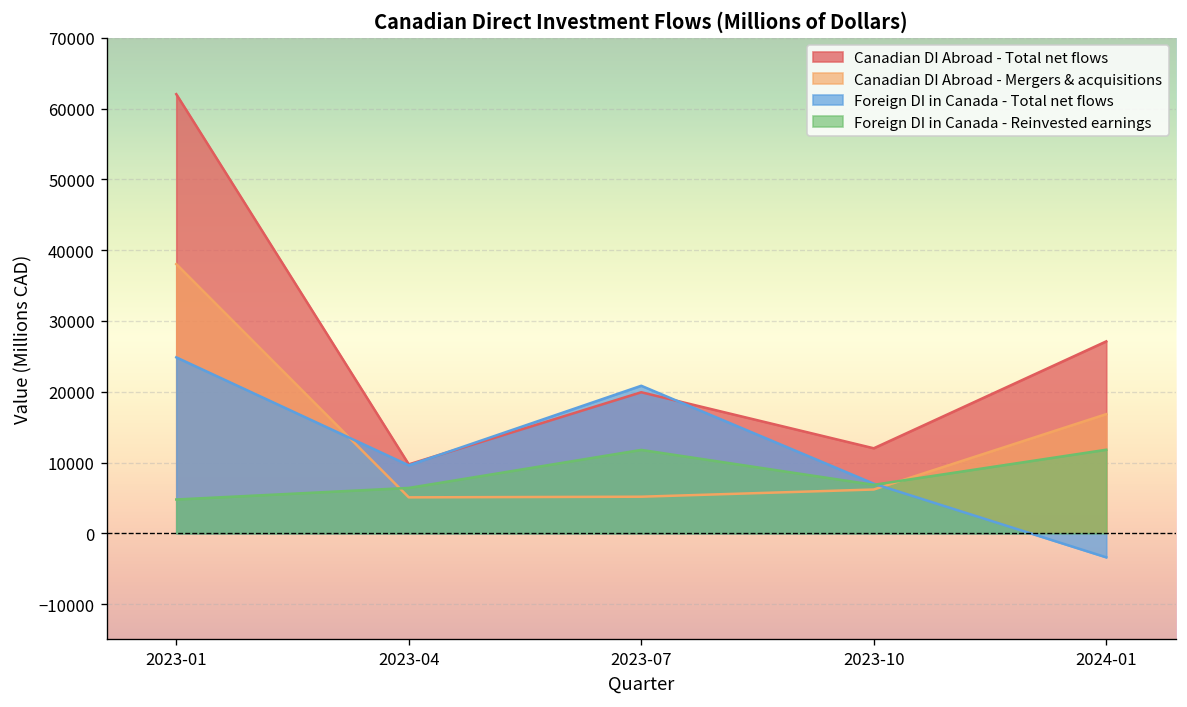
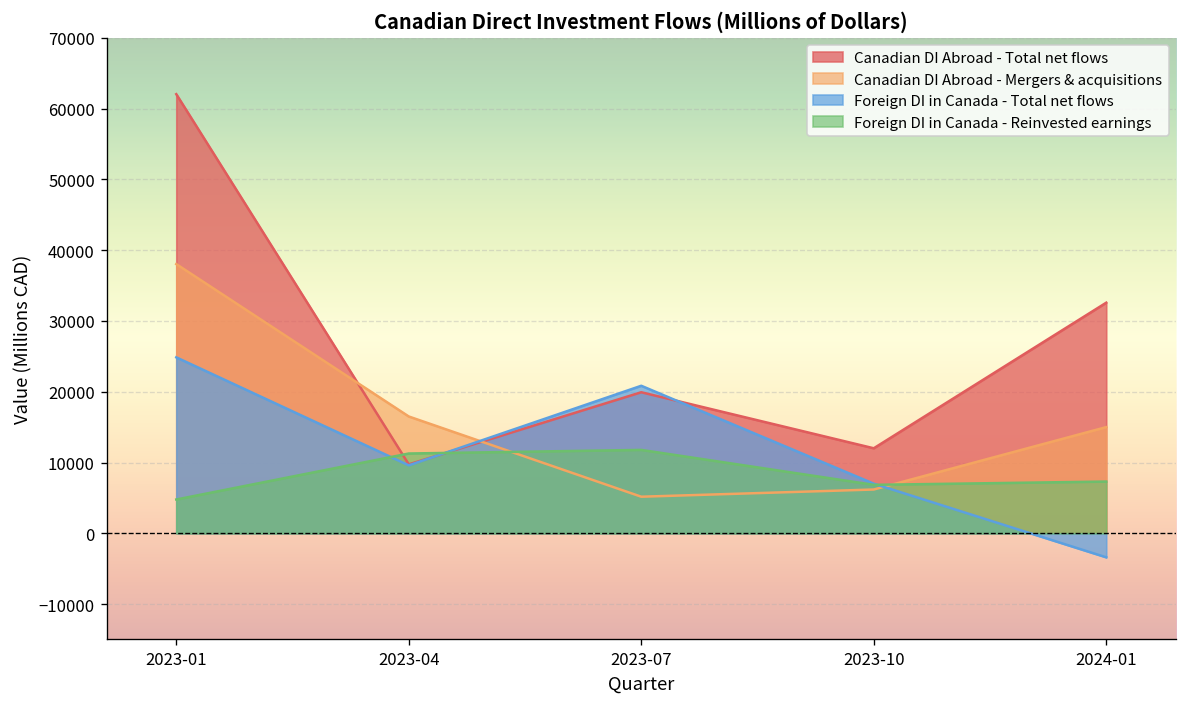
Canadian DI Abroad - Mergers & acquisitions, 2023-04: 5000 -> 17000
Foreign DI in Canada - Reinvested earnings, 2023-04: 6000 -> 11000
Canadian DI Abroad - Total net flows, 2024-01: 27000 -> 33000
Canadian DI Abroad - Mergers & acquisitions, 2024-01: 17000 -> 15000
Foreign DI in Canada - Reinvested earnings, 2024-01: 12000 -> 7000
